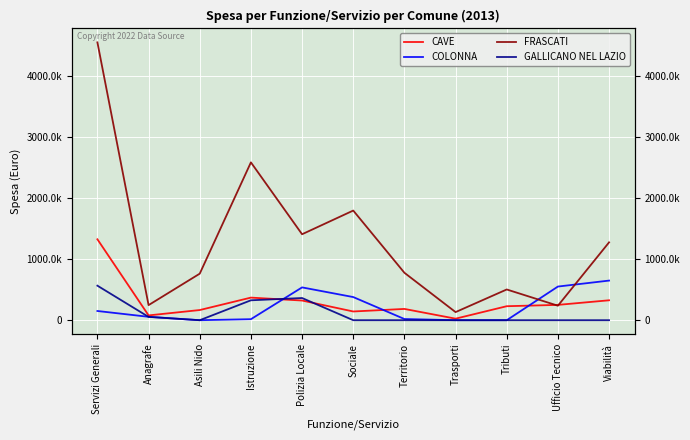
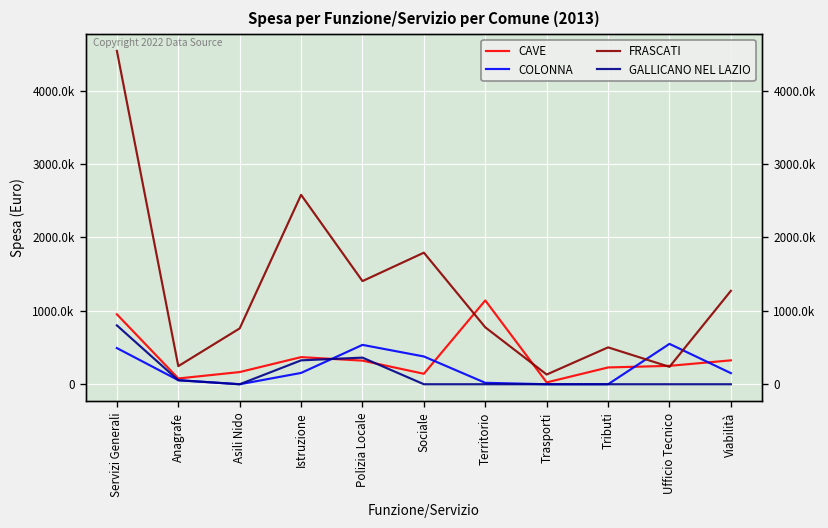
CAVE, Servizi Generali: 1300000 -> 1000000
COLONNA, Servizi Generali: 200000 -> 500000
GALLICANO NEL LAZIO, Servizi Generali: 600000 -> 800000
COLONNA, Istruzione: 0 -> 200000
CAVE, Territorio: 200000 -> 1100000
COLONNA, Viabilità: 600000 -> 200000
